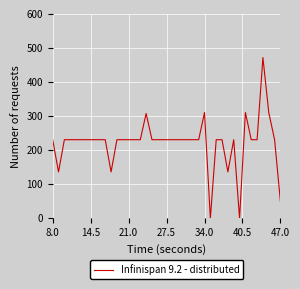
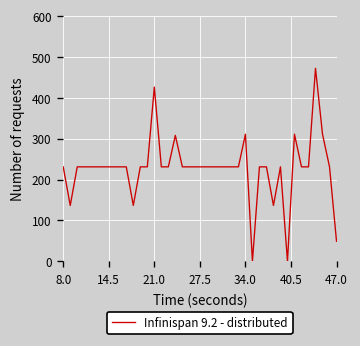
21.0: 230 -> 430
